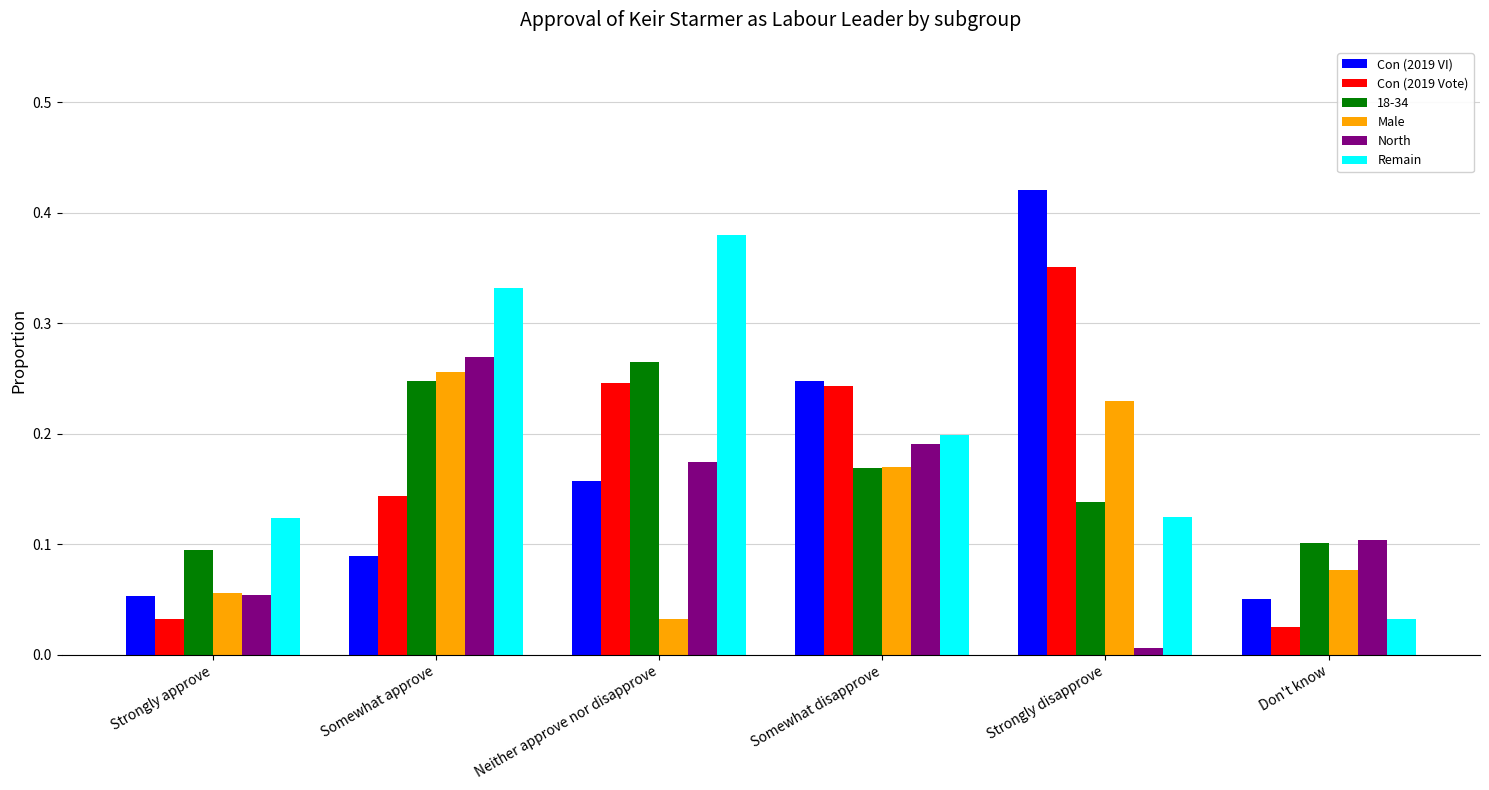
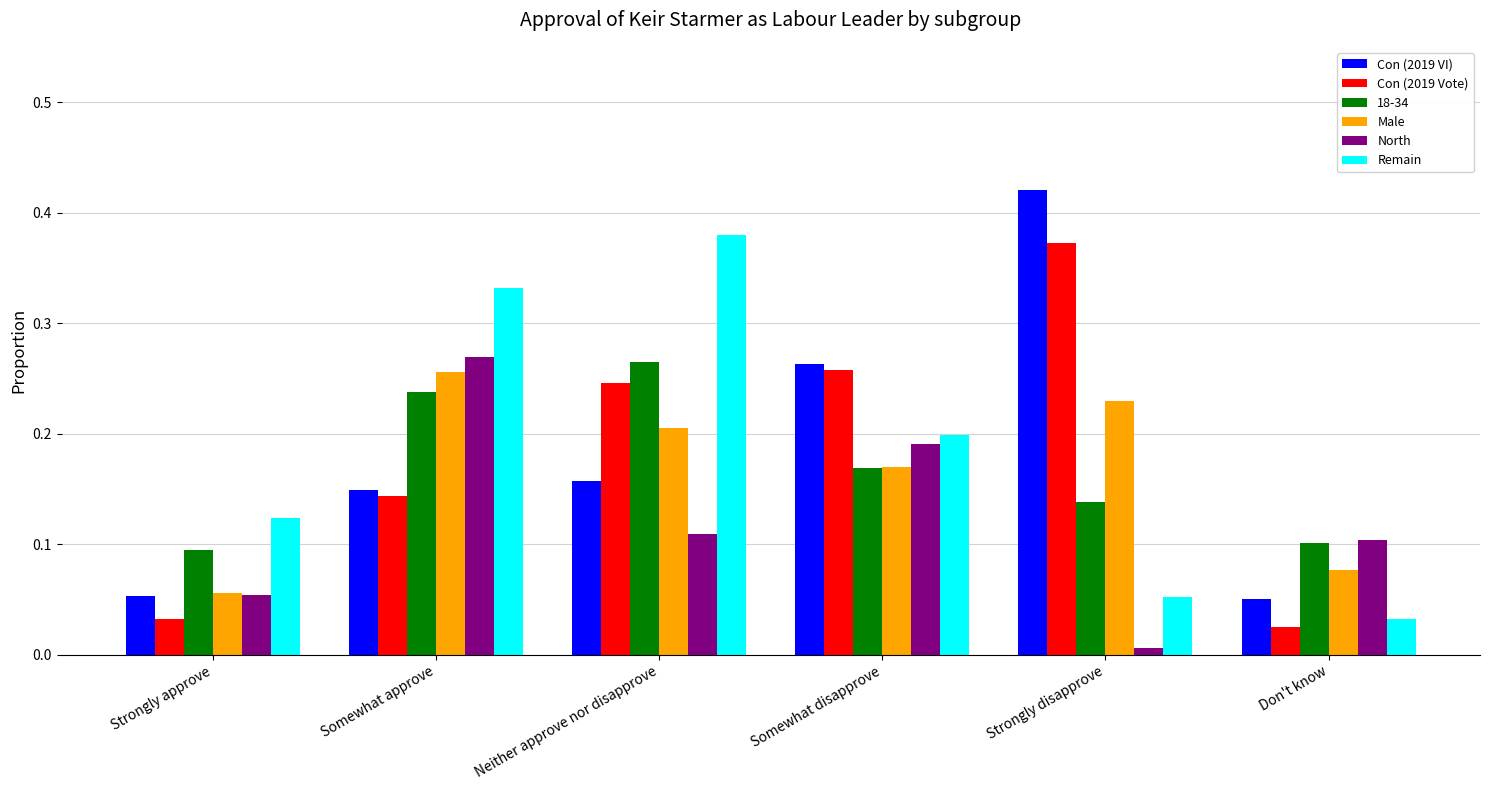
Con (2019 VI), Somewhat approve: 0.089 -> 0.149
18-34, Somewhat approve: 0.247 -> 0.238
Male, Neither approve nor disapprove: 0.032 -> 0.205
North, Neither approve nor disapprove: 0.174 -> 0.109
Con (2019 VI), Somewhat disapprove: 0.248 -> 0.263
Con (2019 Vote), Somewhat disapprove: 0.243 -> 0.257
Con (2019 Vote), Strongly disapprove: 0.351 -> 0.372
Remain, Strongly disapprove: 0.125 -> 0.053
